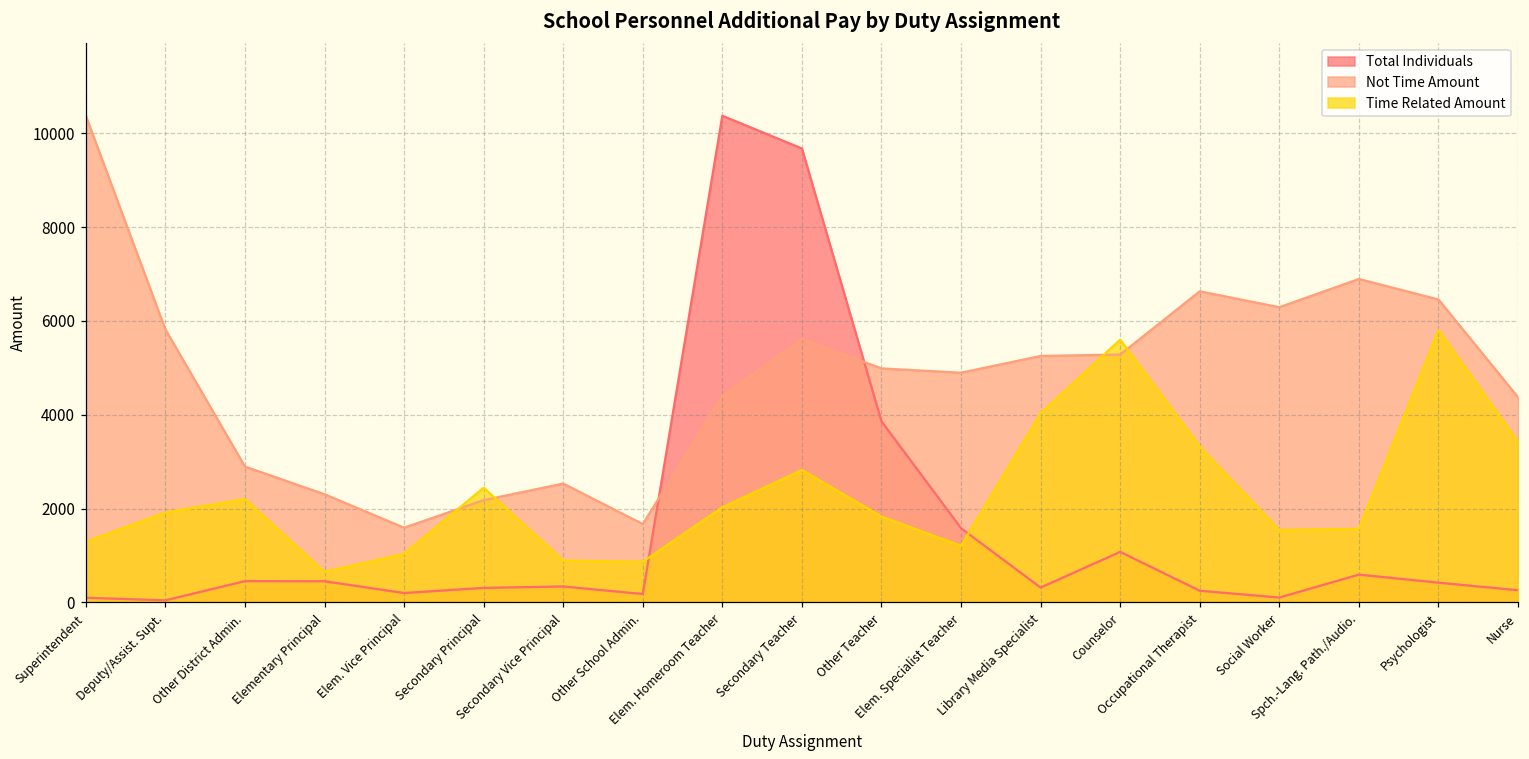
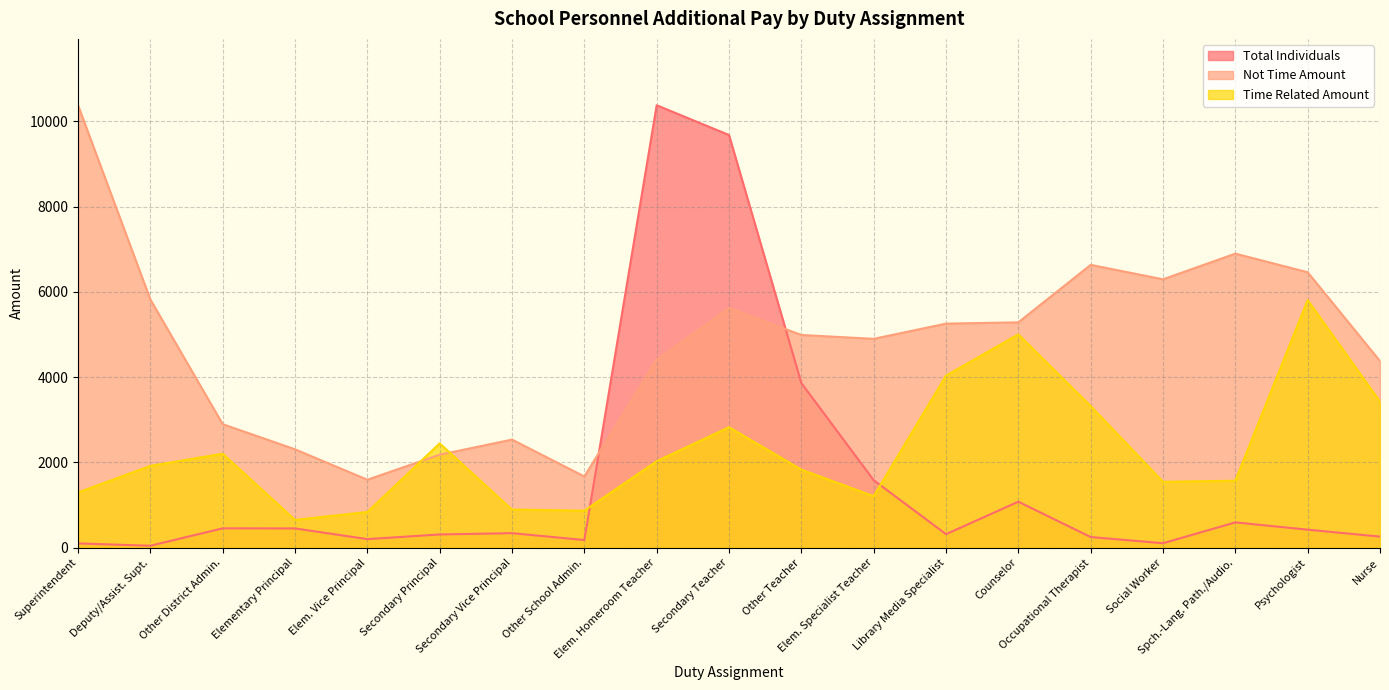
Time Related Amount, Elem. Vice Principal: 1000 -> 800
Time Related Amount, Counselor: 5600 -> 5000
